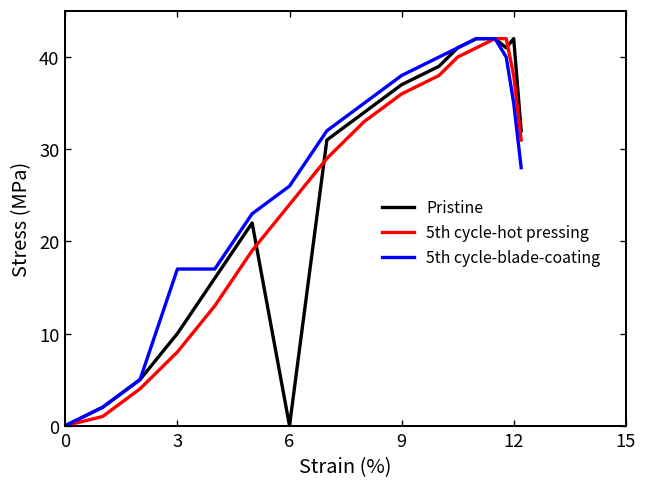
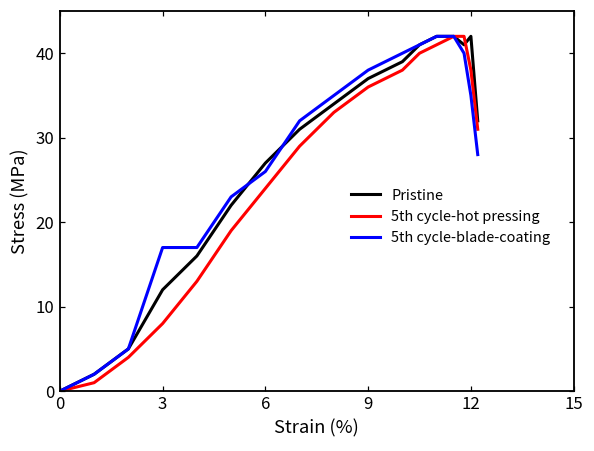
Pristine, 3: 10 -> 12
Pristine, 6: 0 -> 27
